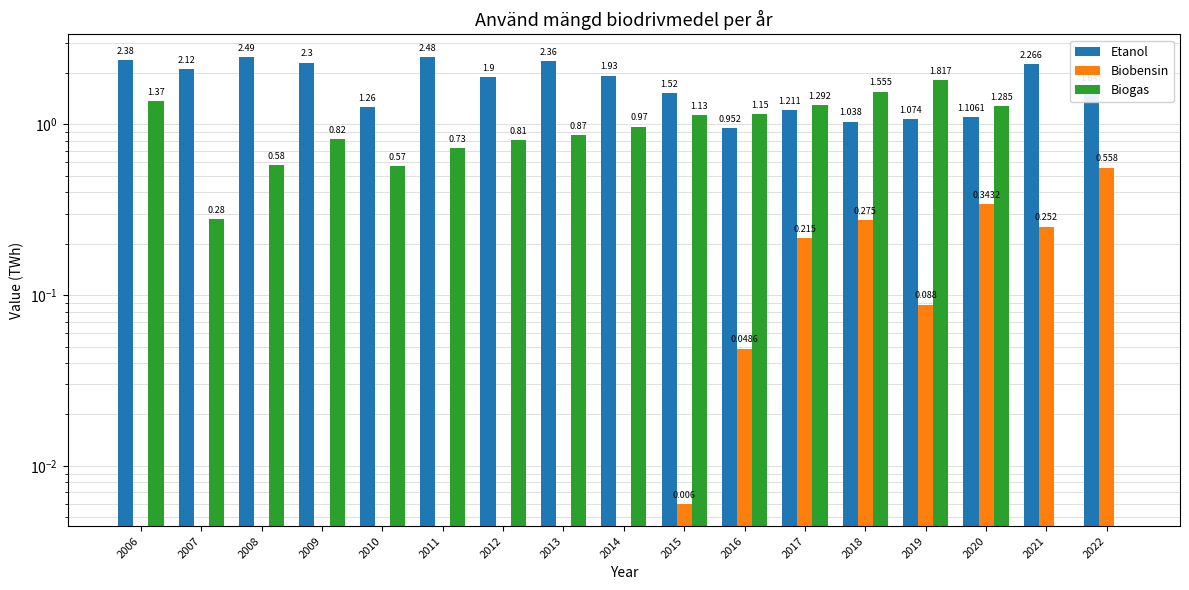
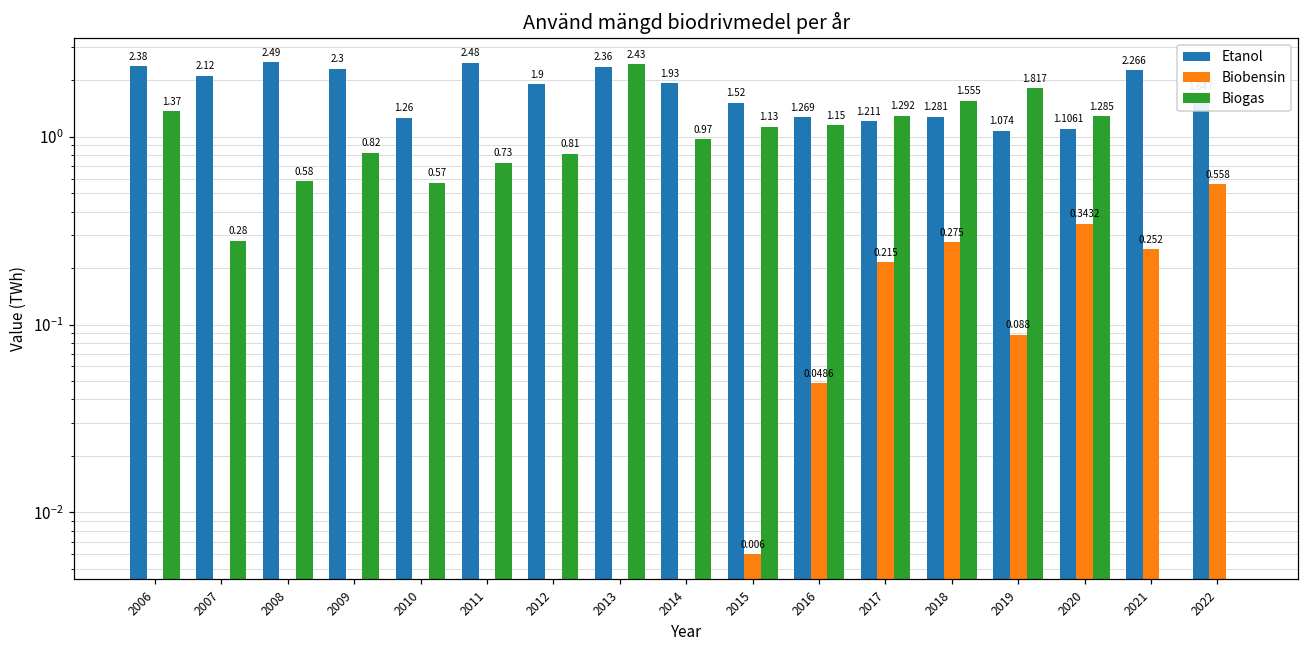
Biogas, 2013: 0.87 -> 2.43
Etanol, 2016: 0.952 -> 1.269
Etanol, 2018: 1.038 -> 1.281
